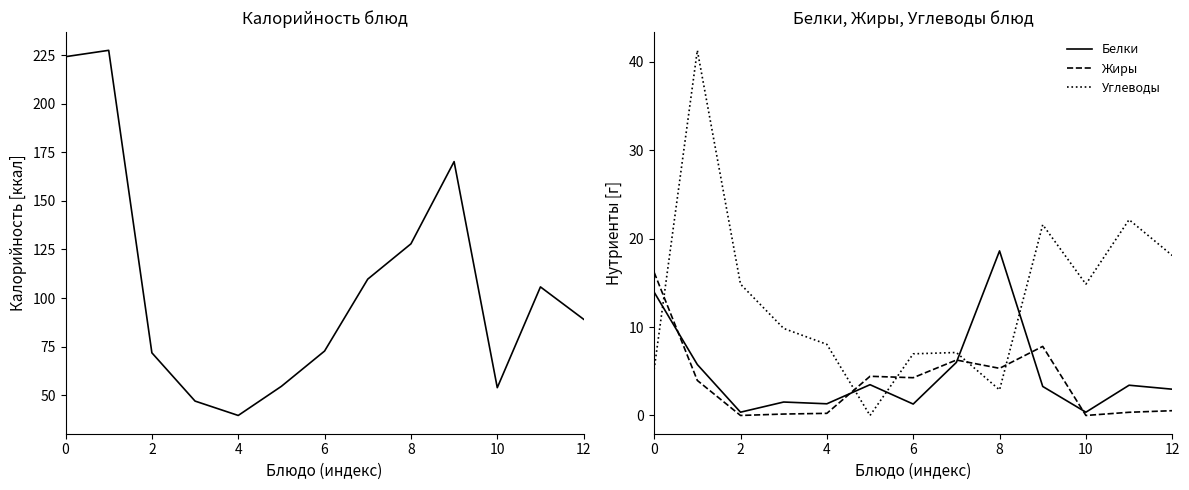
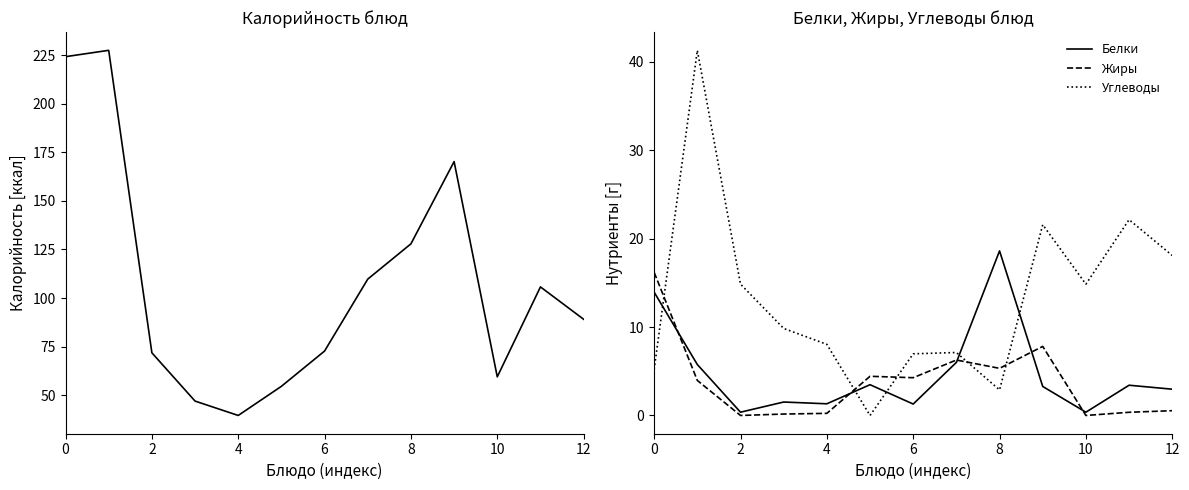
Калорийность блюд, 10: 54 -> 59
